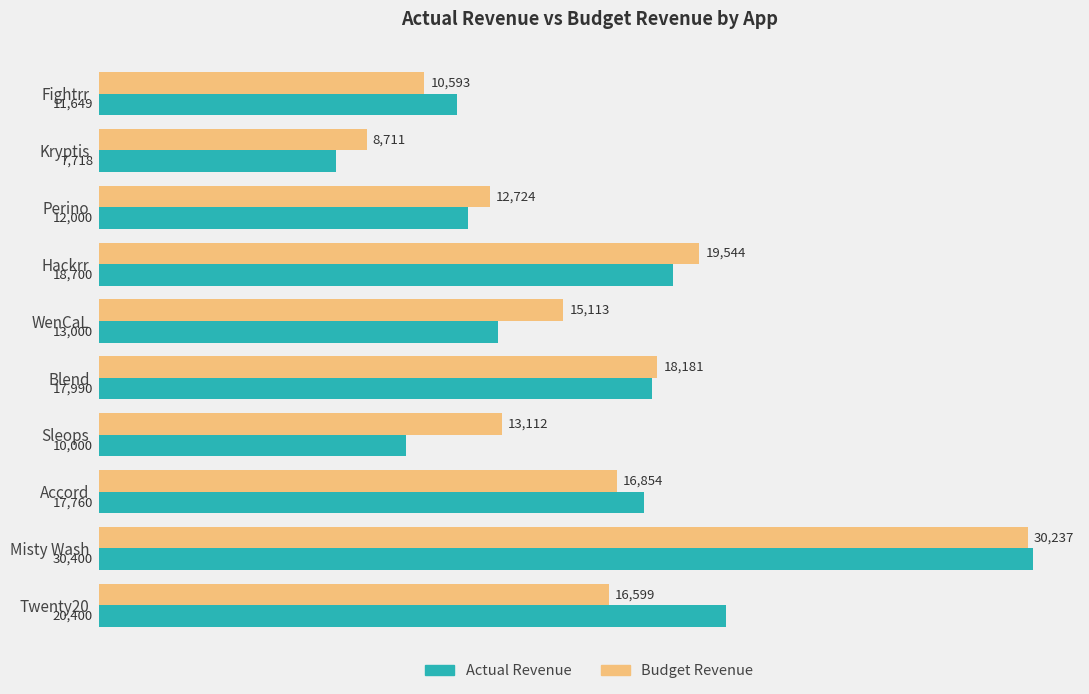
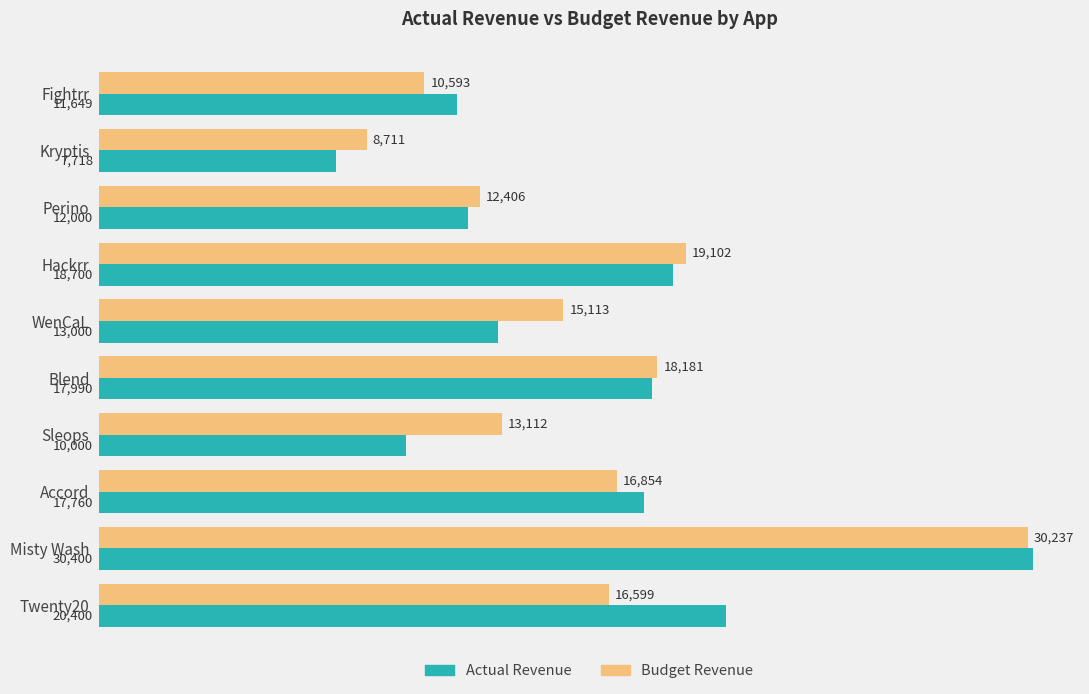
Budget Revenue, Perino: 12,724 -> 12,406
Budget Revenue, Hackrr: 19,544 -> 19,102
